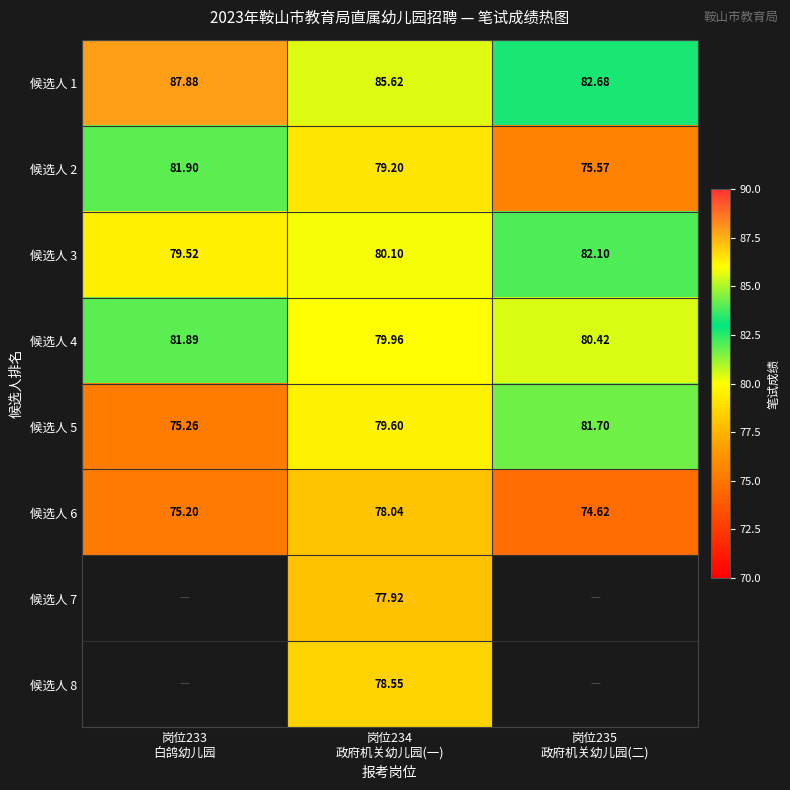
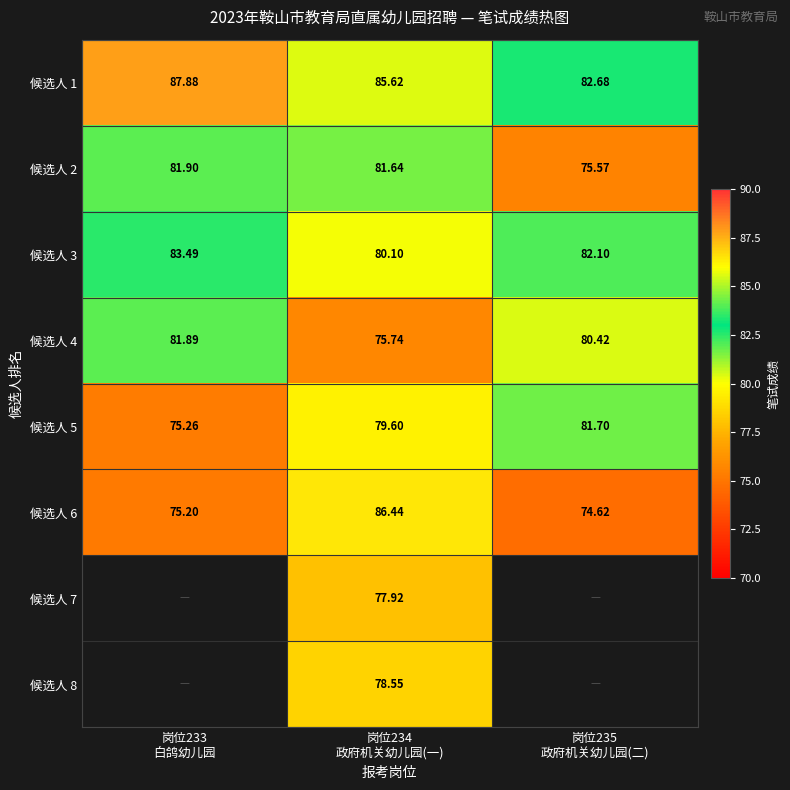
候选人 2, 岗位234 政府机关幼儿园(一): 79.20 -> 81.64
候选人 3, 岗位233 白鸽幼儿园: 79.52 -> 83.49
候选人 4, 岗位234 政府机关幼儿园(一): 79.96 -> 75.74
候选人 6, 岗位234 政府机关幼儿园(一): 78.04 -> 86.44
